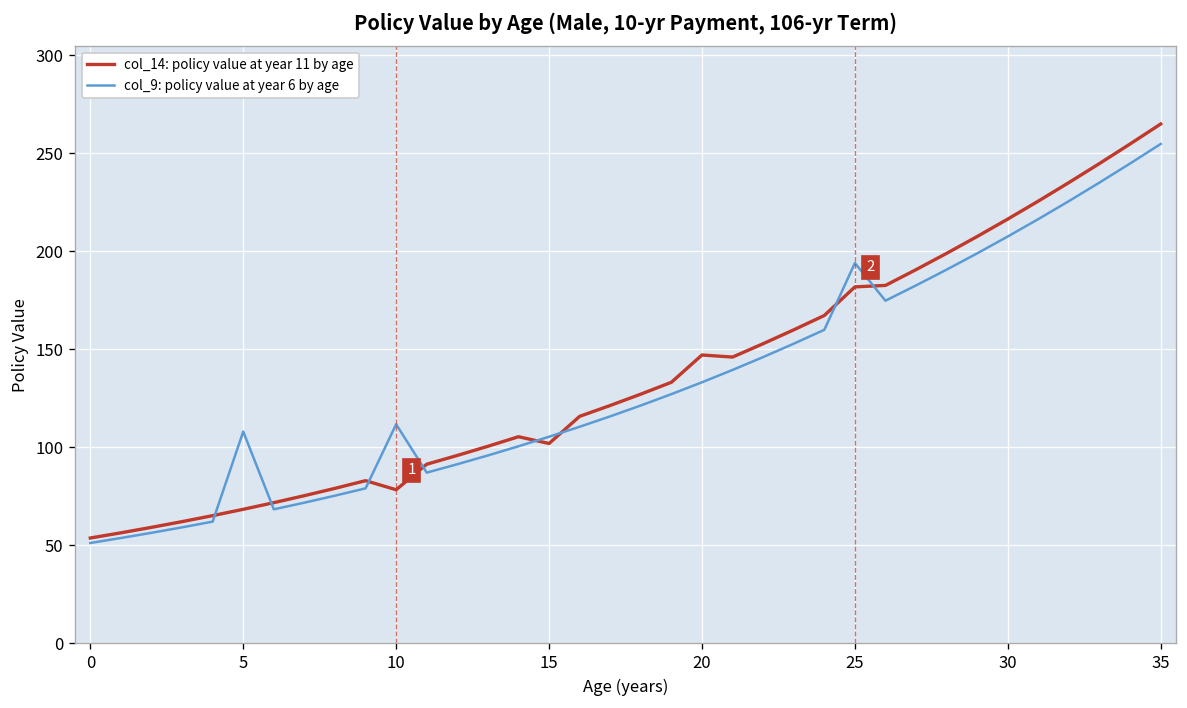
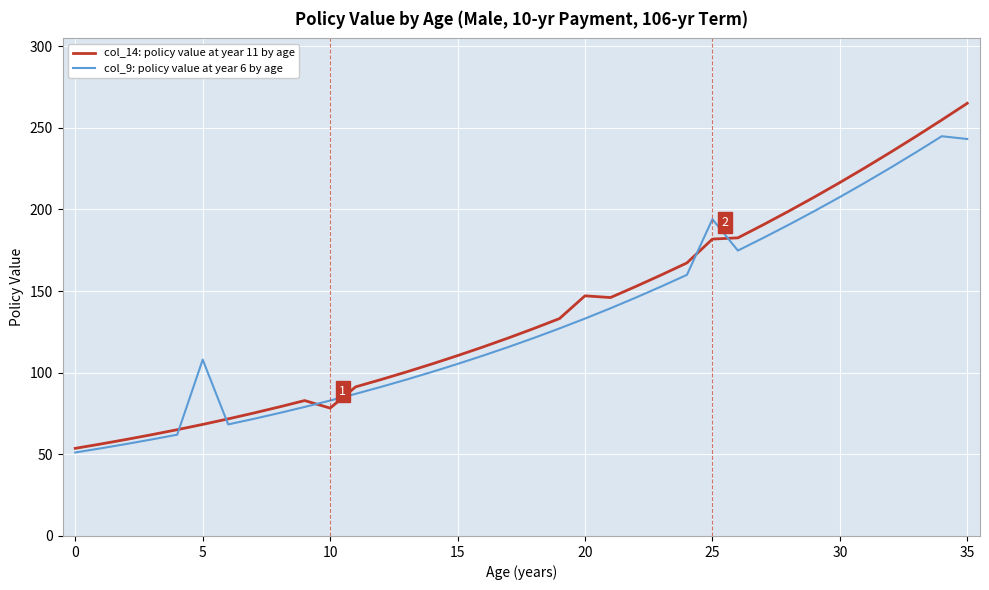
col_9: policy value at year 6 by age, 10: 112 -> 83
col_14: policy value at year 11 by age, 15: 102 -> 110
col_9: policy value at year 6 by age, 35: 255 -> 243
